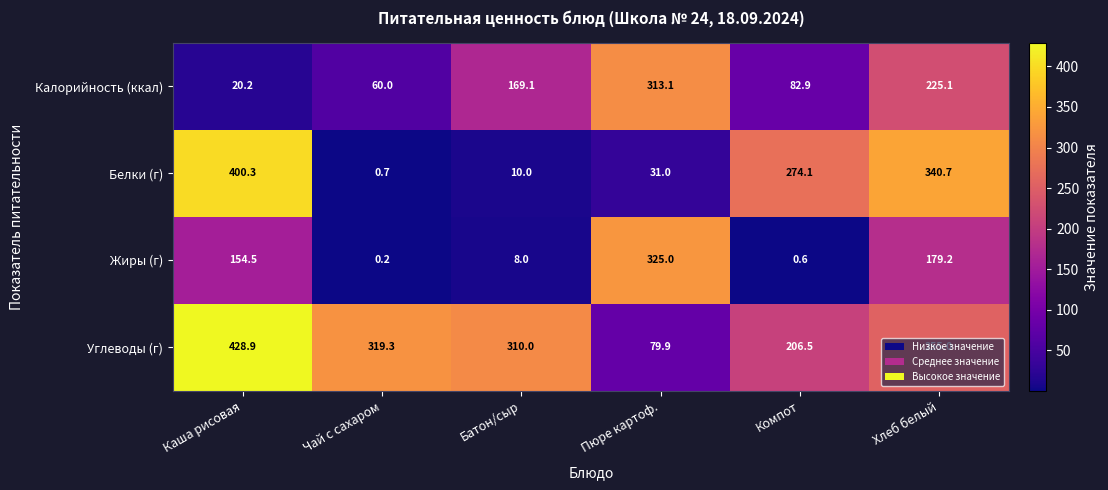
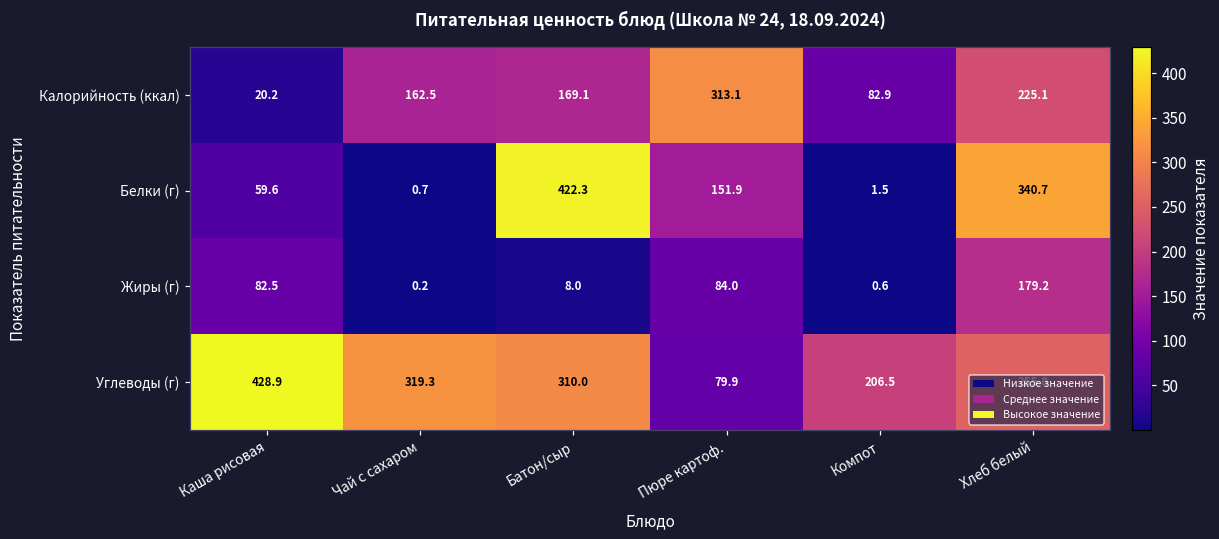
Калорийность (ккал), Чай с сахаром: 60.0 -> 162.5
Белки (г), Каша рисовая: 400.3 -> 59.6
Белки (г), Батон/сыр: 10.0 -> 422.3
Белки (г), Пюре картоф.: 31.0 -> 151.9
Белки (г), Компот: 274.1 -> 1.5
Жиры (г), Каша рисовая: 154.5 -> 82.5
Жиры (г), Пюре картоф.: 325.0 -> 84.0
